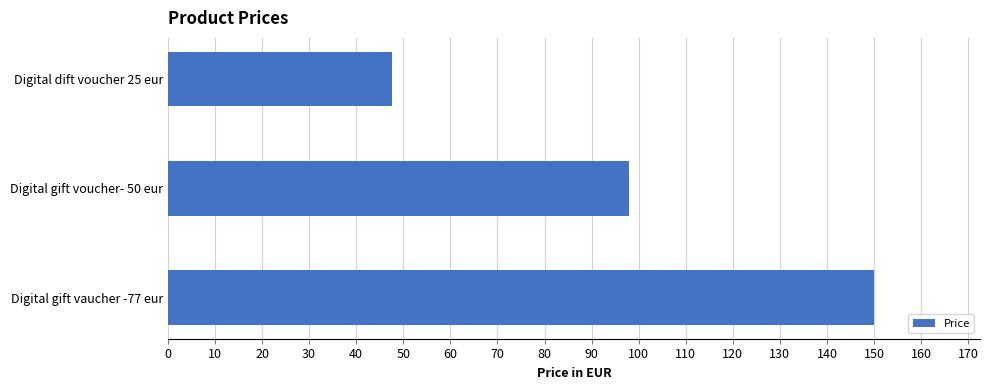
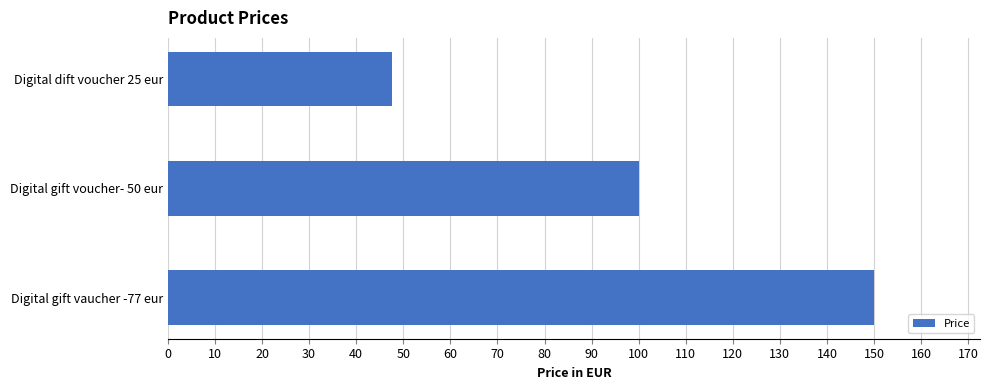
Digital gift voucher- 50 eur: 98 -> 100
